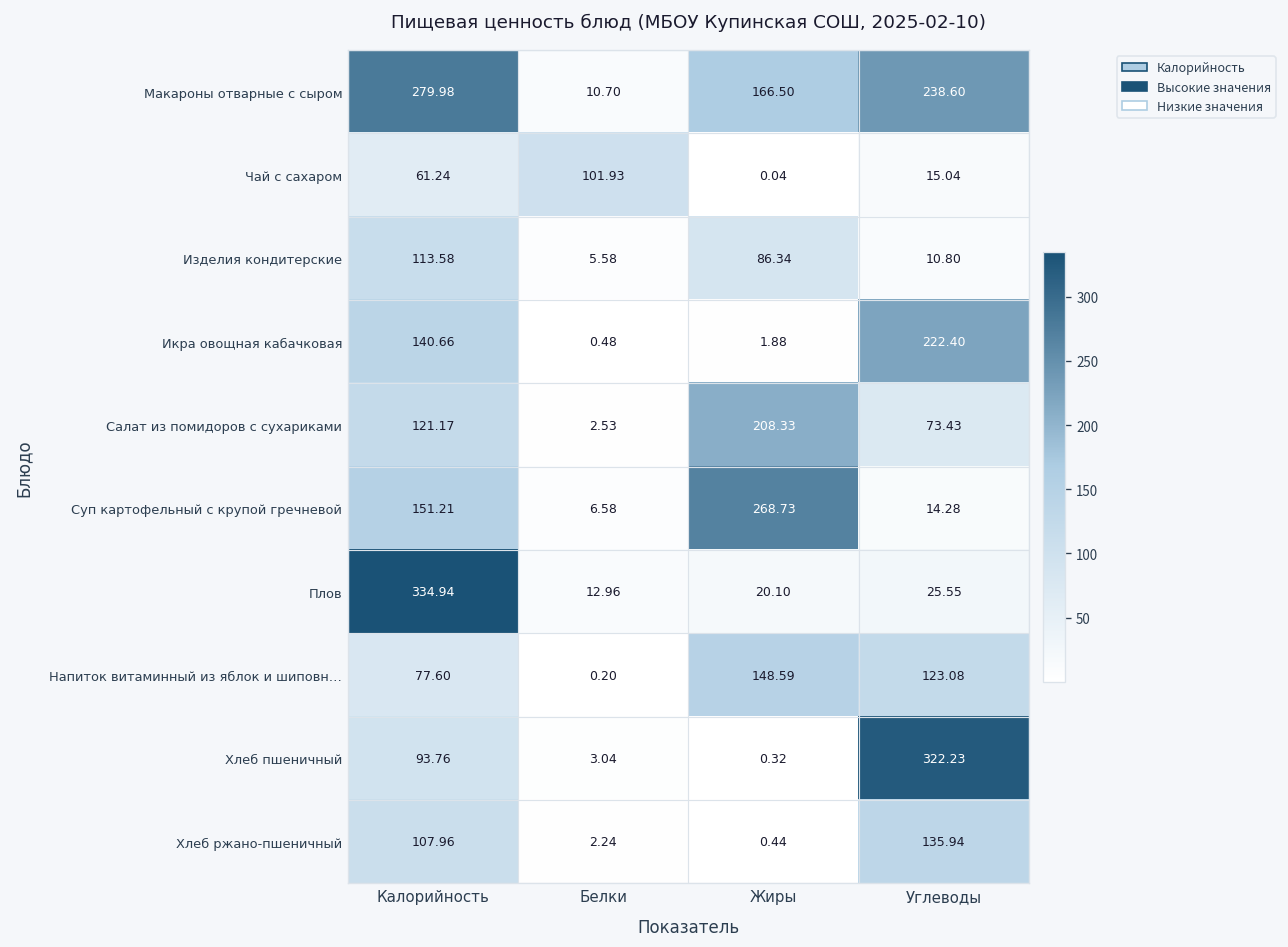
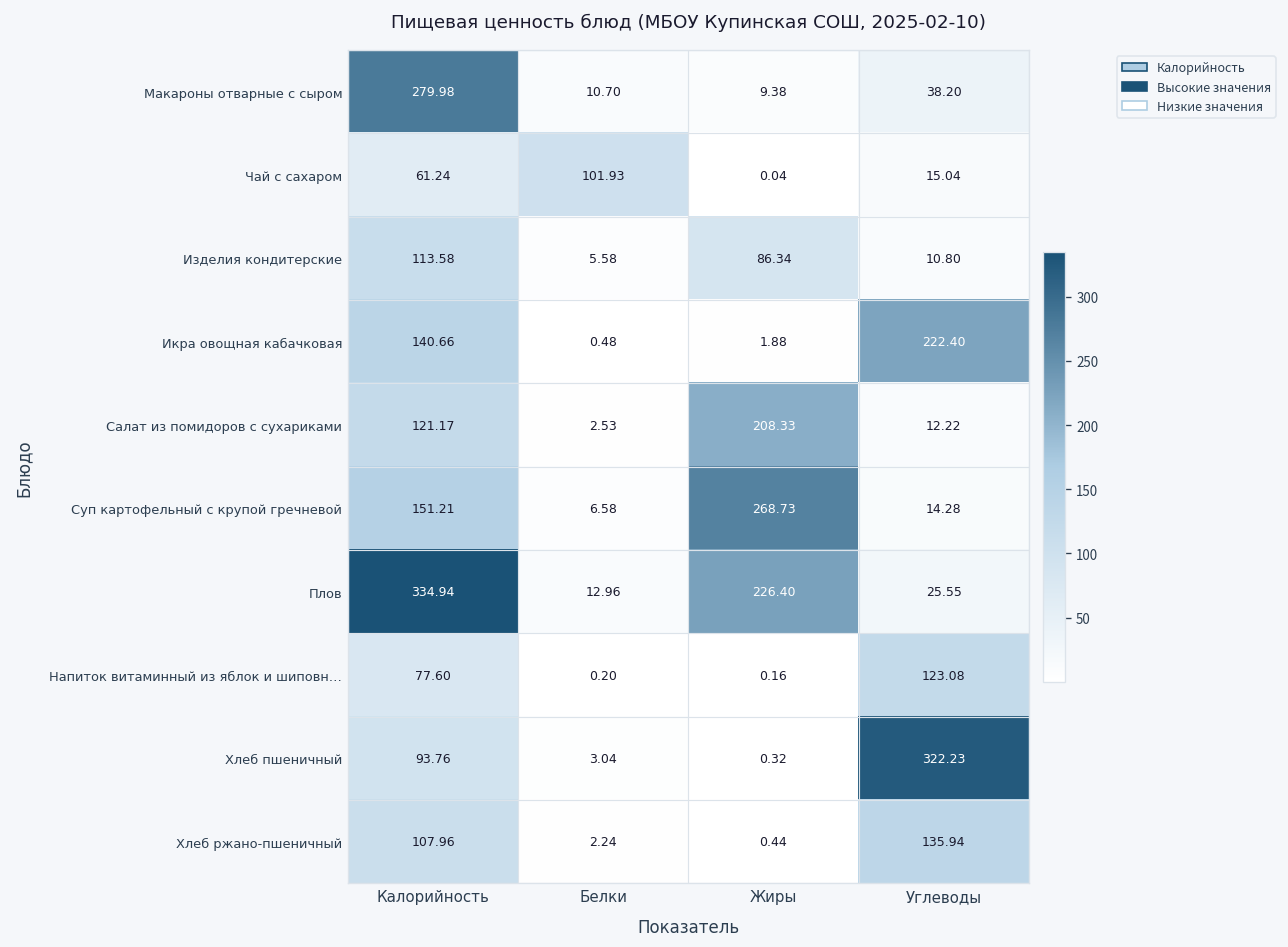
Макароны отварные с сыром, Жиры: 166.50 -> 9.38
Макароны отварные с сыром, Углеводы: 238.60 -> 38.20
Салат из помидоров с сухариками, Углеводы: 73.43 -> 12.22
Плов, Жиры: 20.10 -> 226.40
Напиток витаминный из яблок и шиповн…, Жиры: 148.59 -> 0.16
